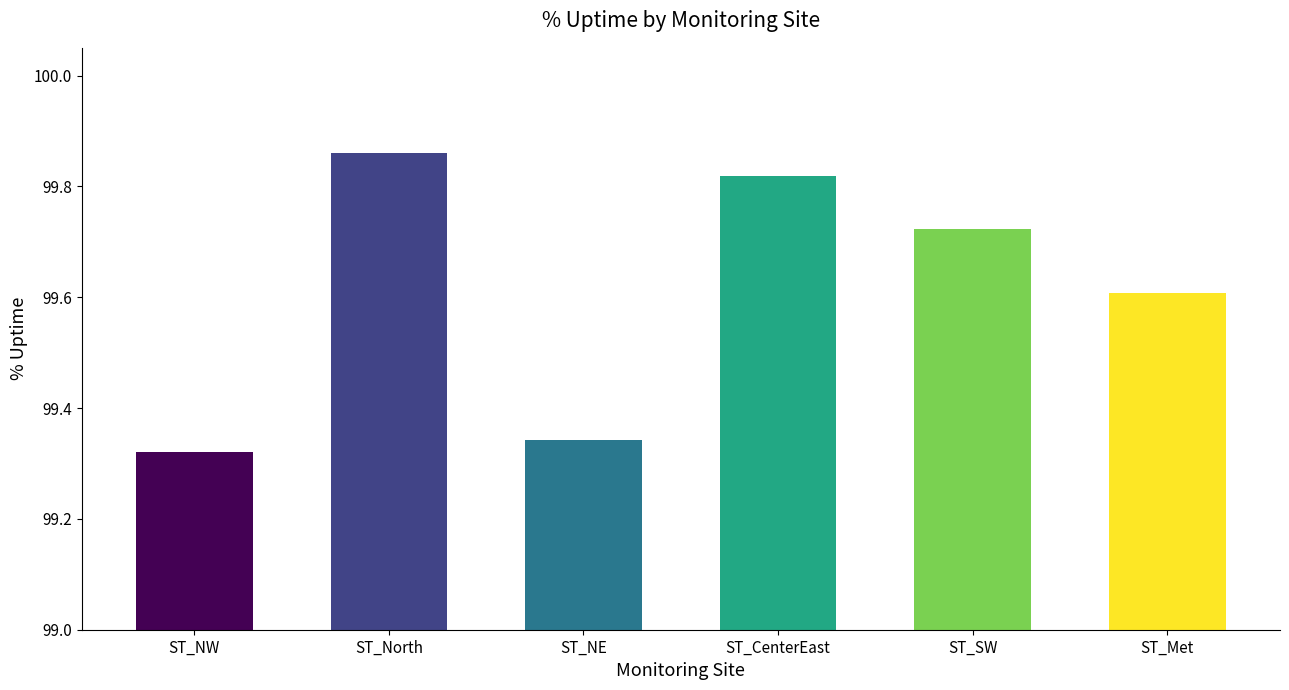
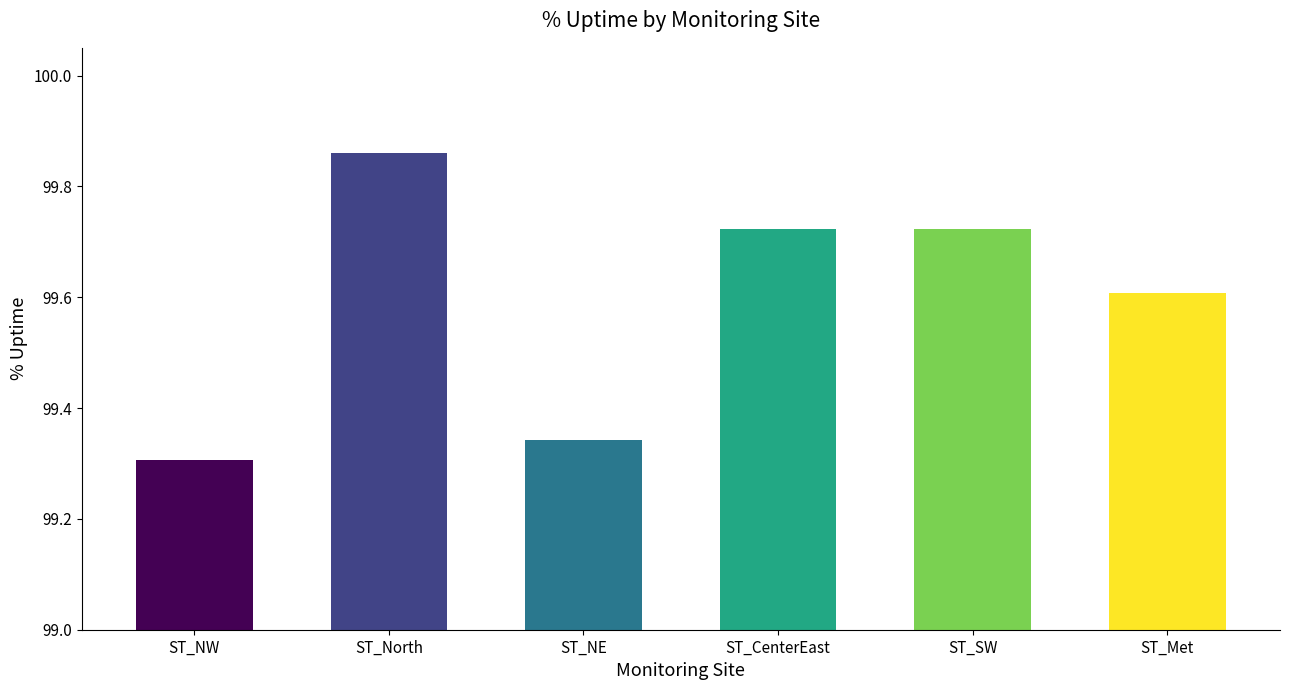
ST_NW: 99.32 -> 99.31
ST_CenterEast: 99.82 -> 99.72
